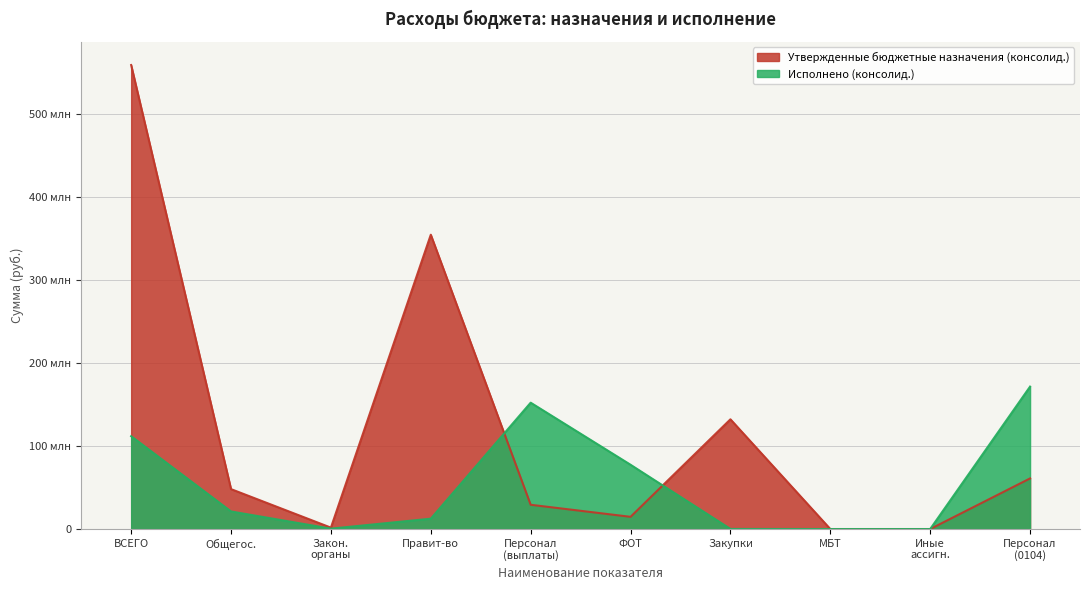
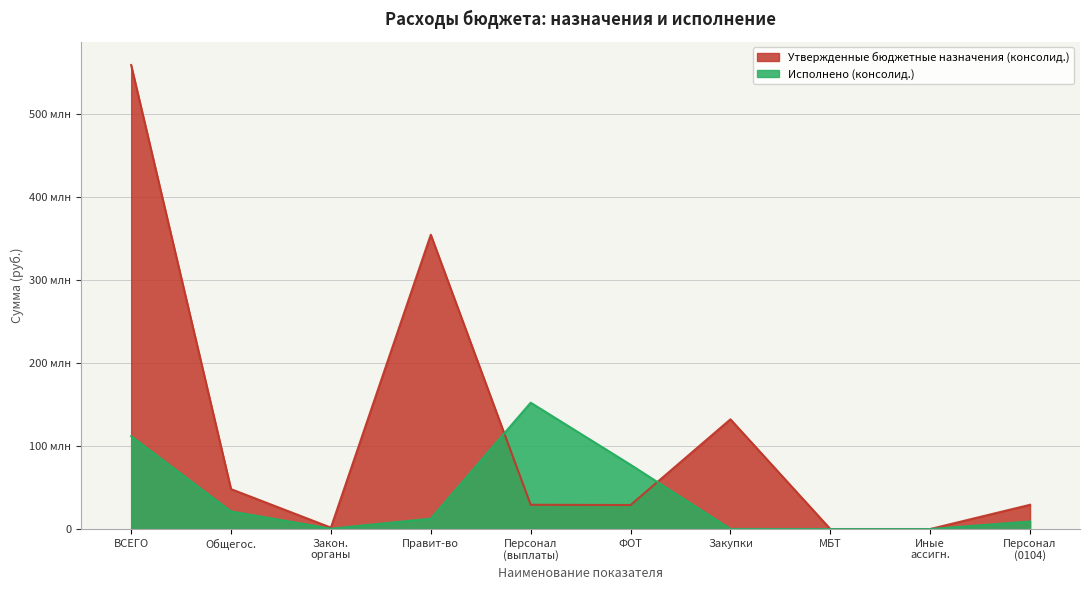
Утвержденные бюджетные назначения (консолид.), ФОТ: 10 млн -> 30 млн
Утвержденные бюджетные назначения (консолид.), Персонал (0104): 60 млн -> 30 млн
Исполнено (консолид.), Персонал (0104): 170 млн -> 10 млн
